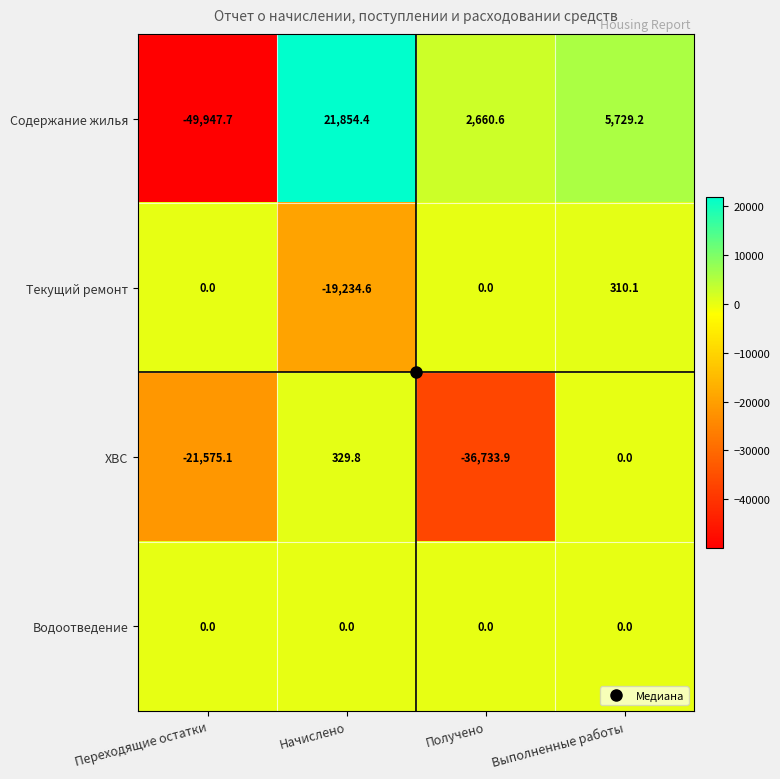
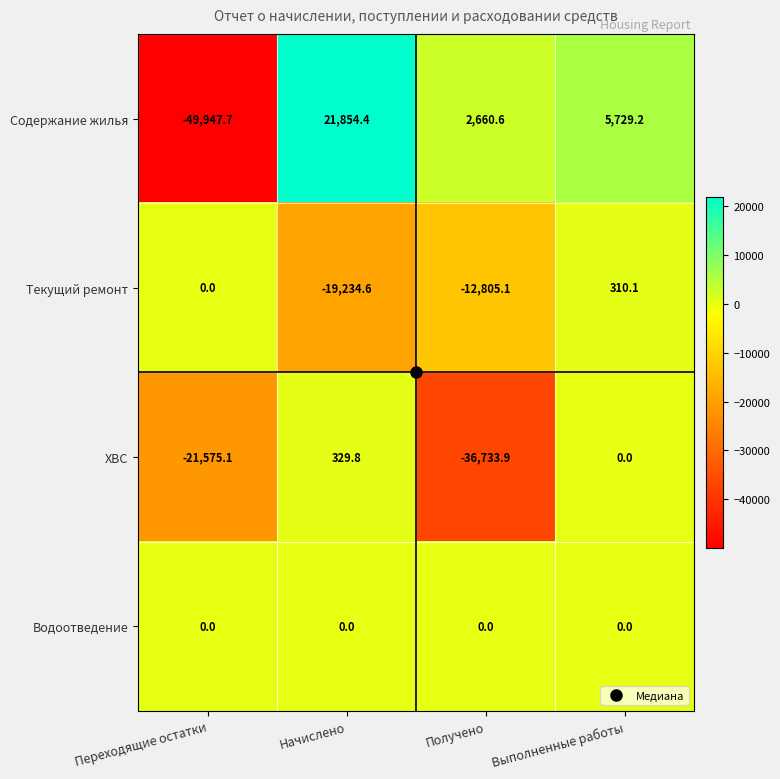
Текущий ремонт, Получено: 0.0 -> -12,805.1
